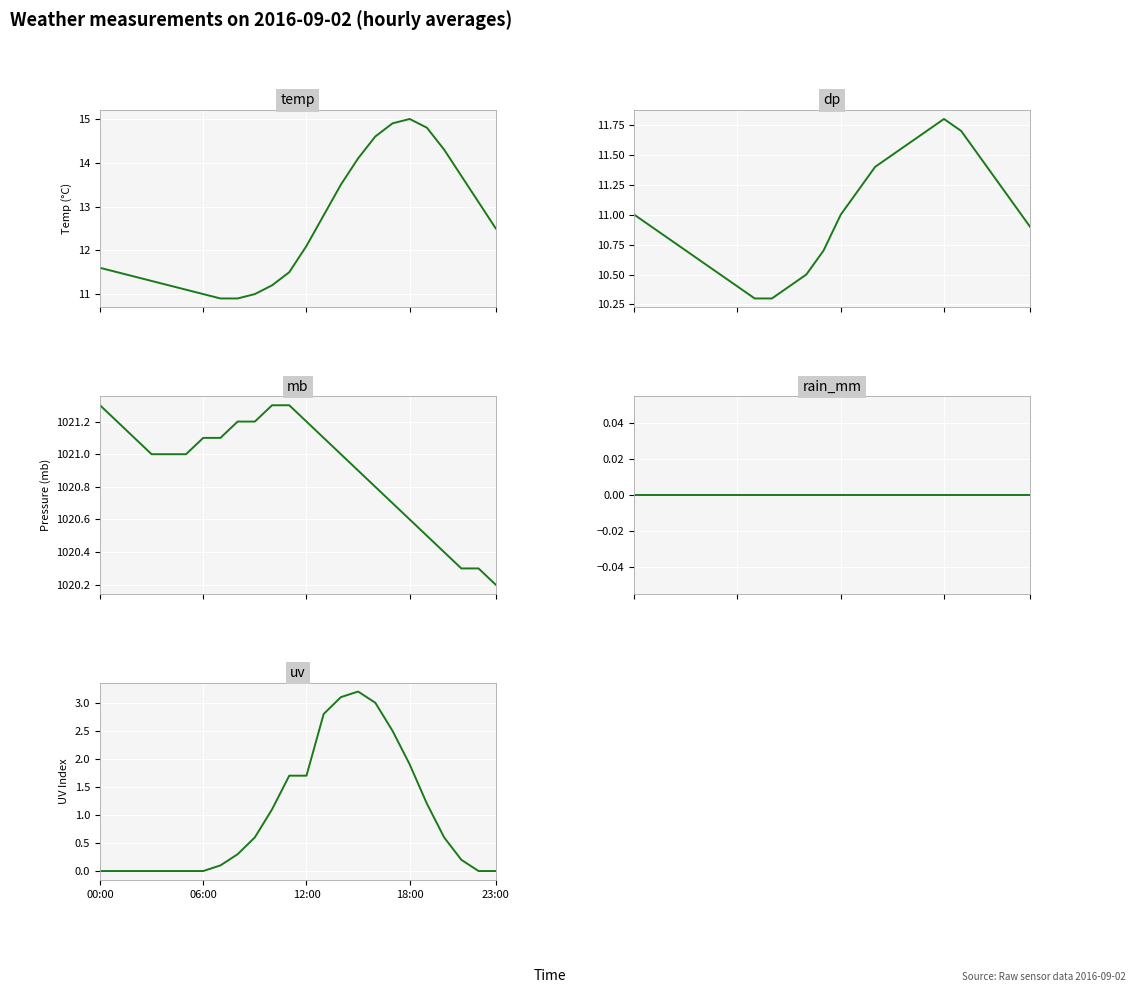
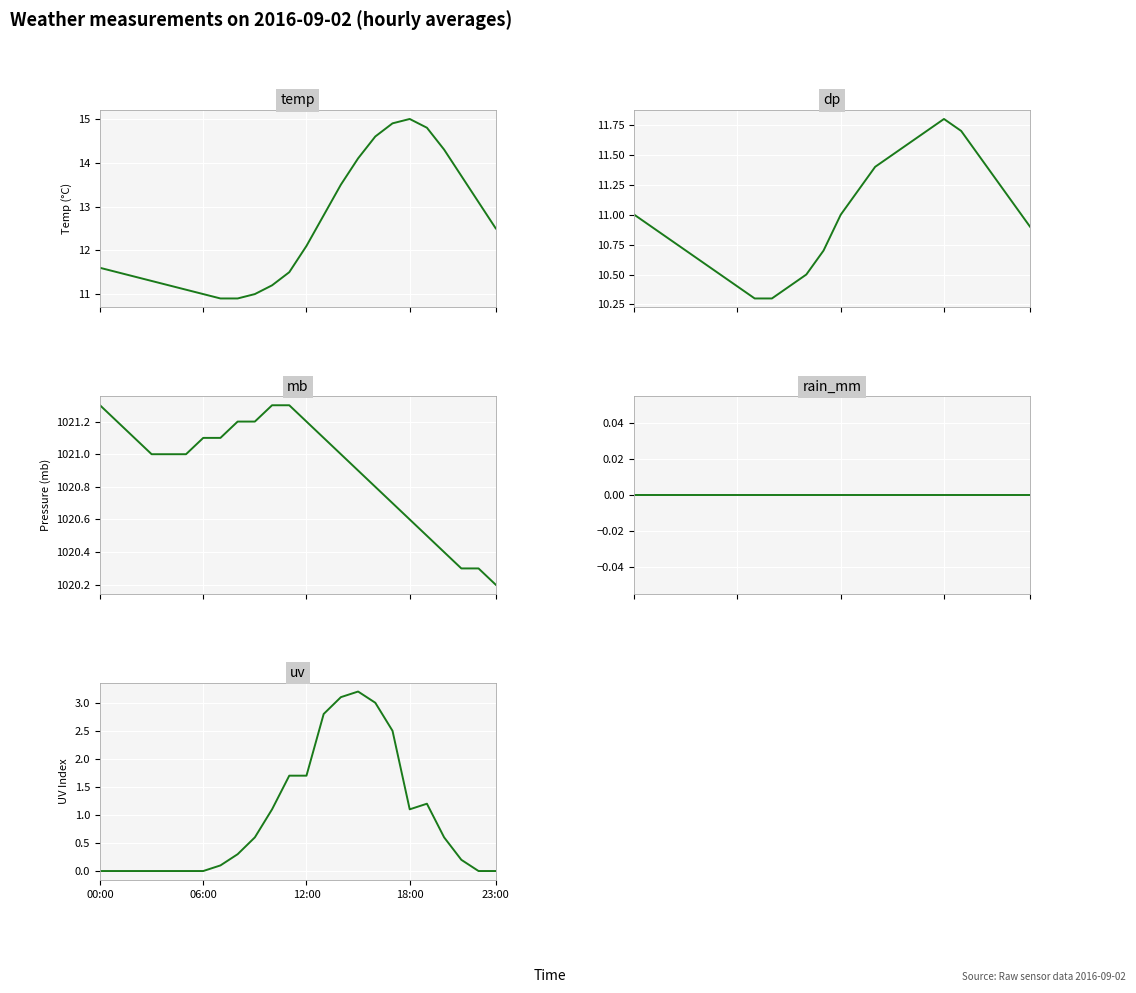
uv, 18:00: 1.9 -> 1.1
